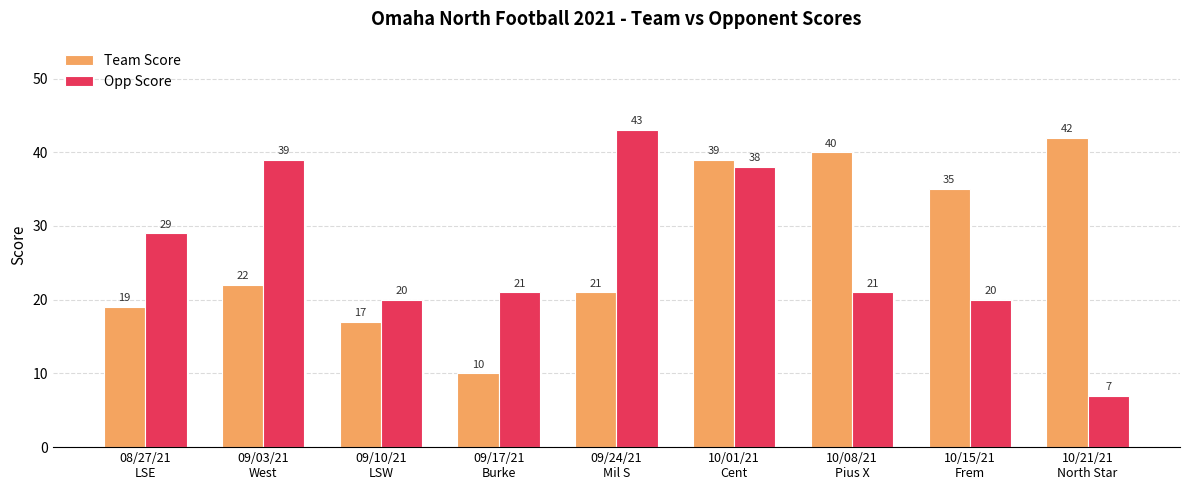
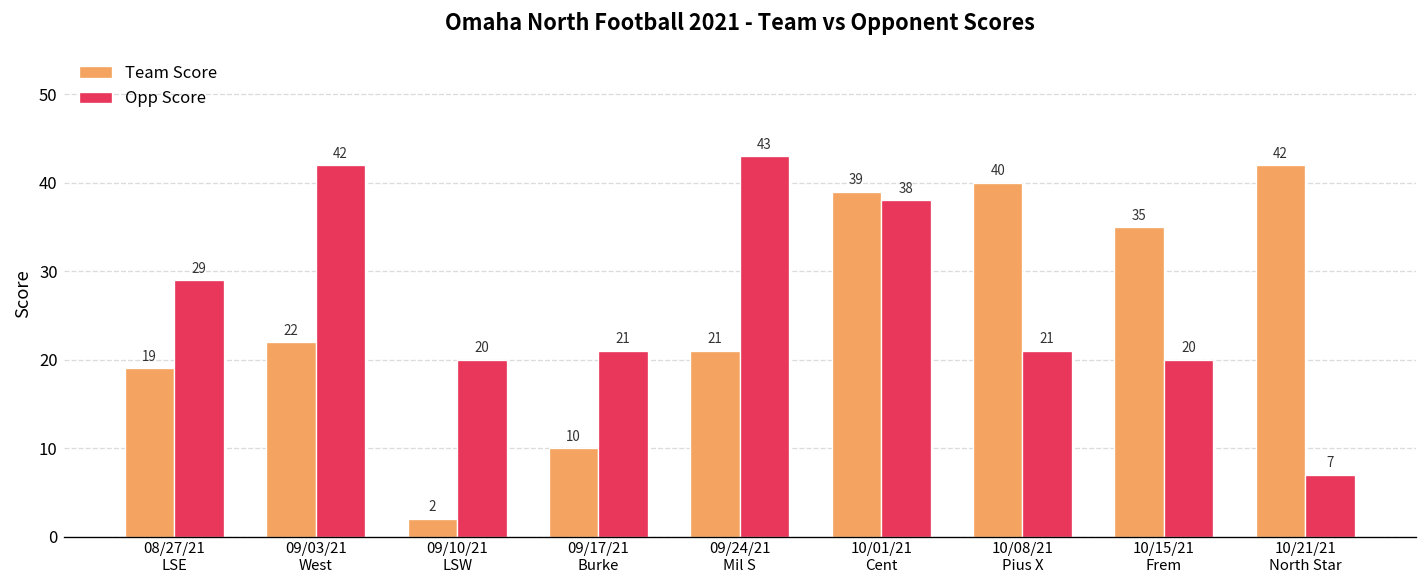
Opp Score, 09/03/21 West: 39 -> 42
Team Score, 09/10/21 LSW: 17 -> 2
